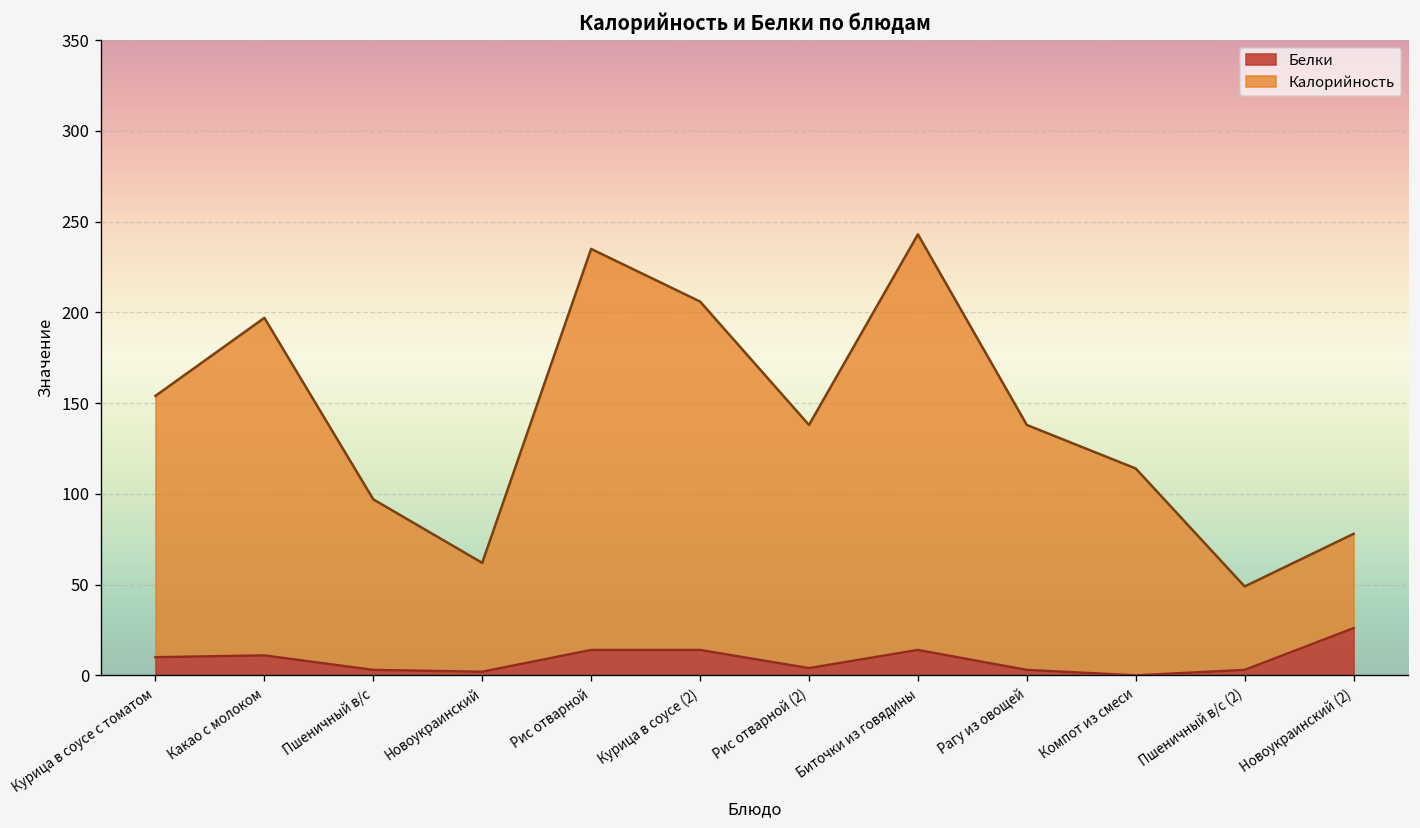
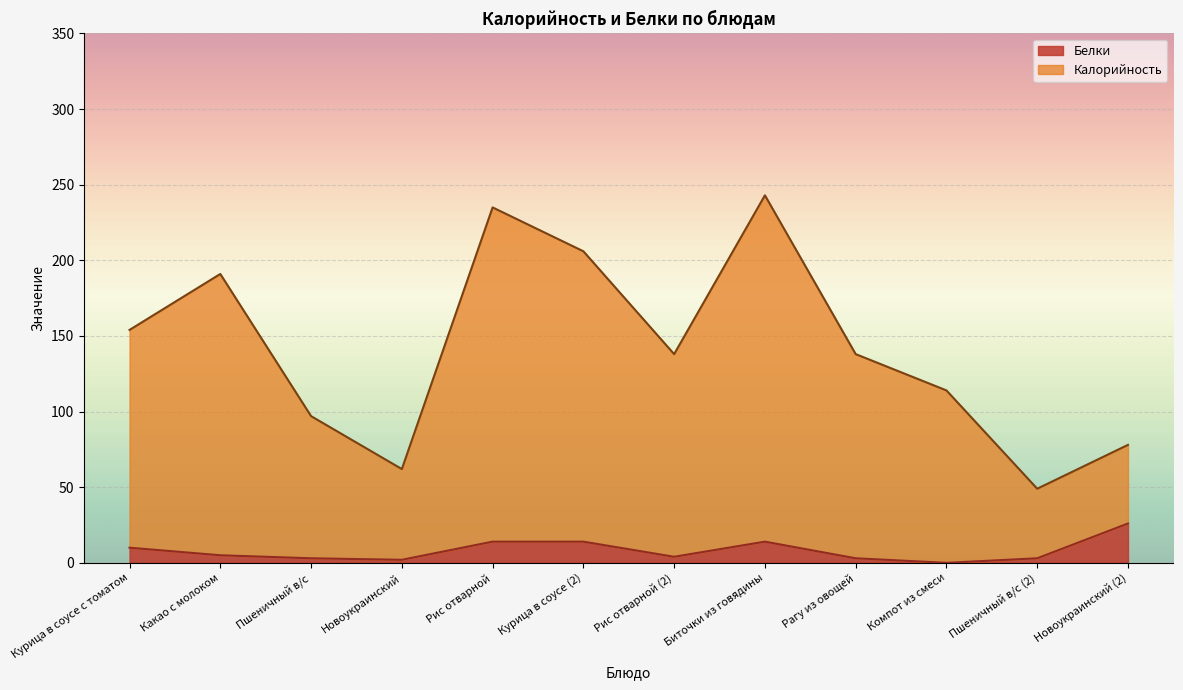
Белки, Какао с молоком: 11 -> 5
